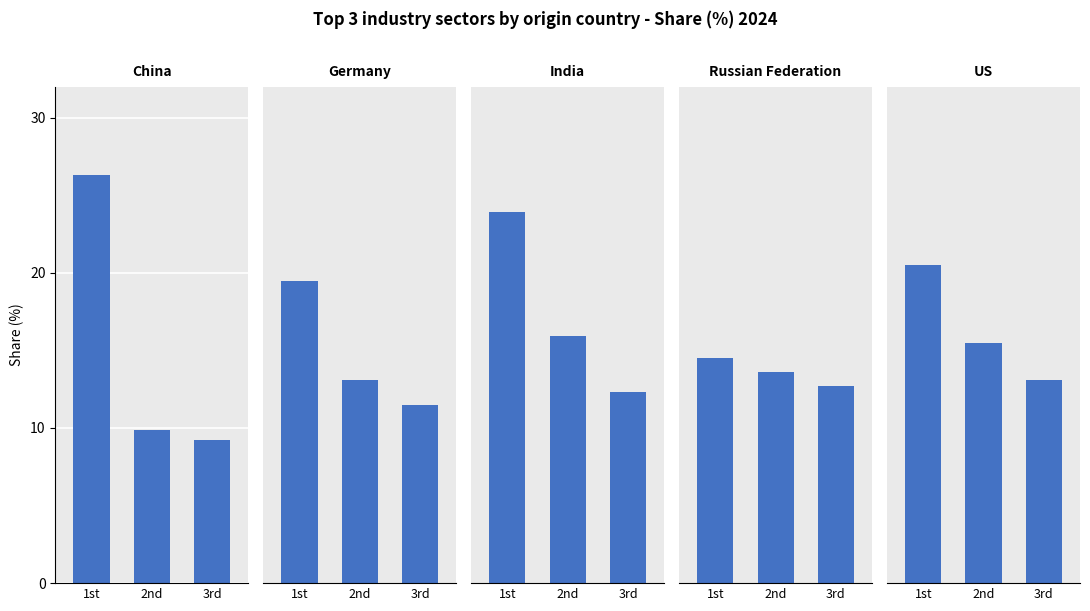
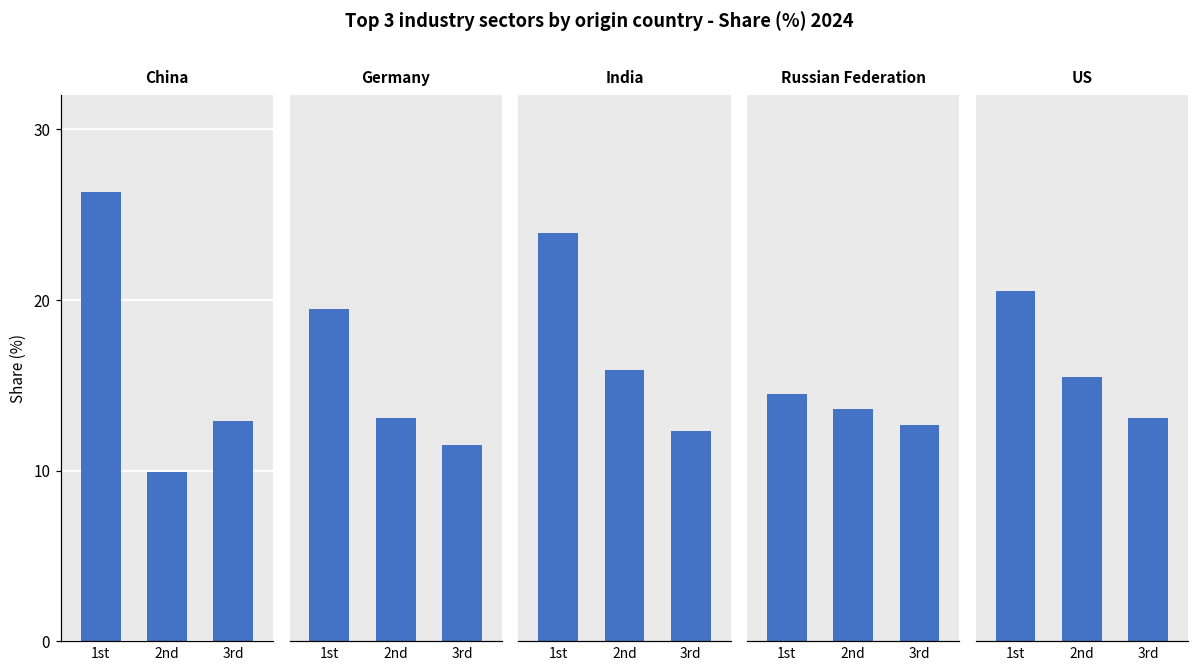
China, 3rd: 9.2 -> 12.9
